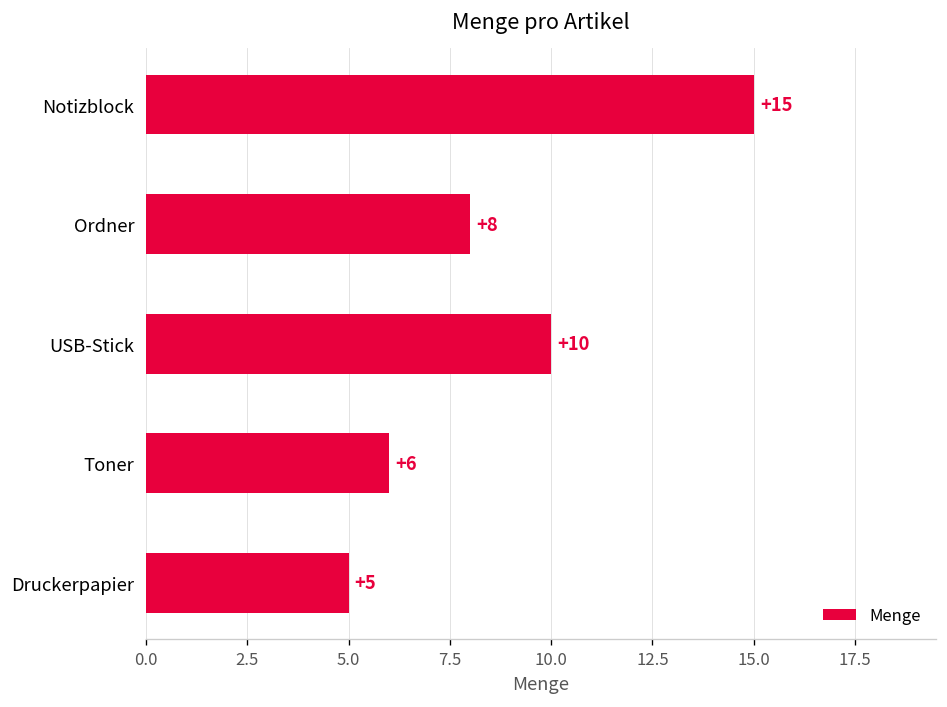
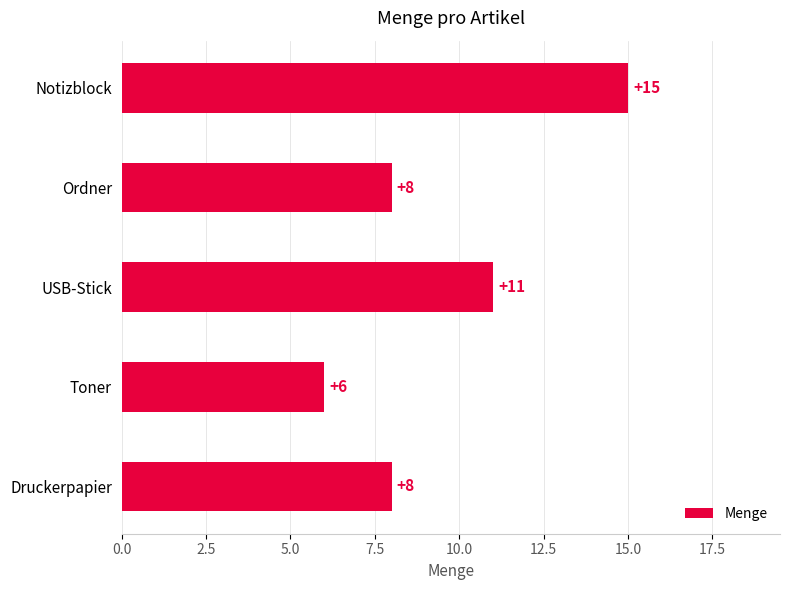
USB-Stick: +10 -> +11
Druckerpapier: +5 -> +8
